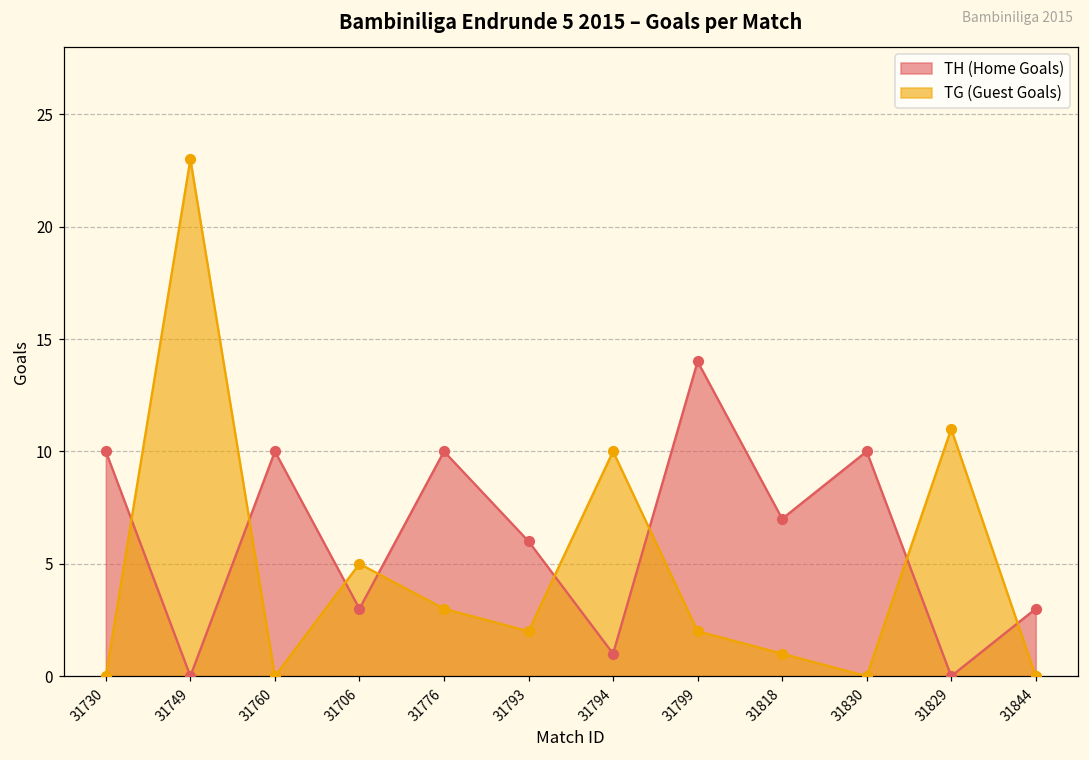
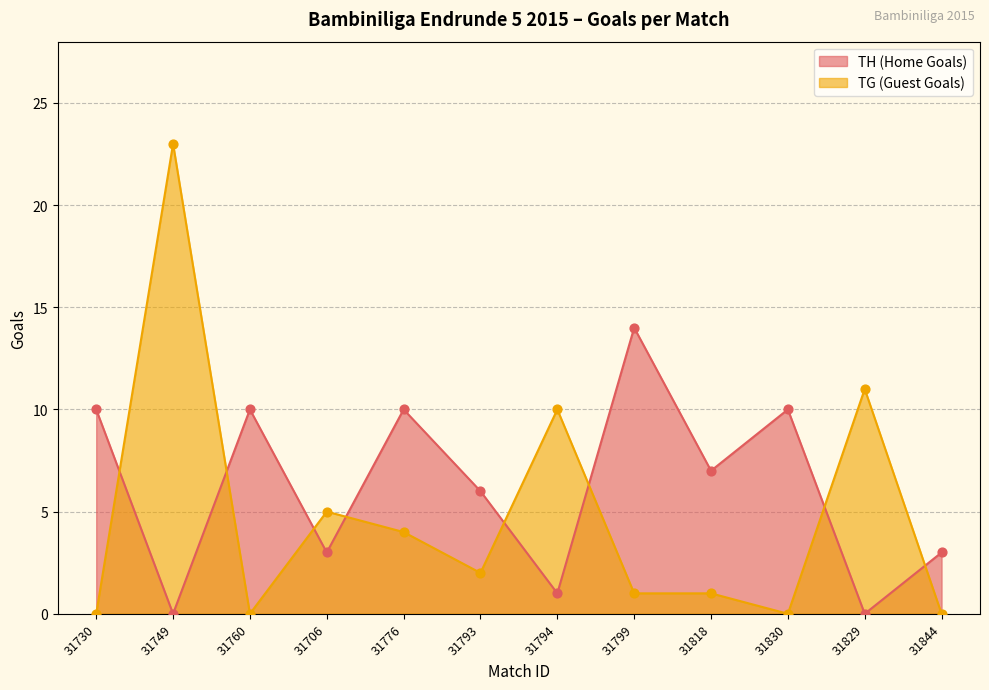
TG (Guest Goals), 31776: 3 -> 4
TG (Guest Goals), 31799: 2 -> 1
